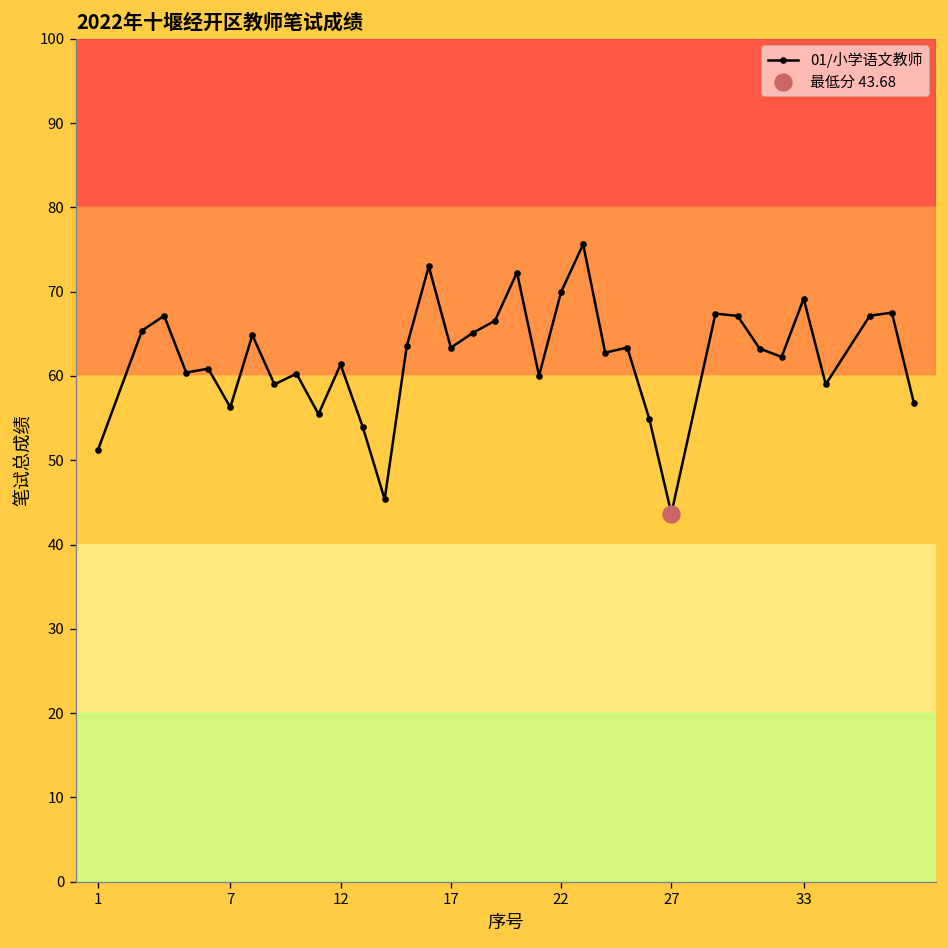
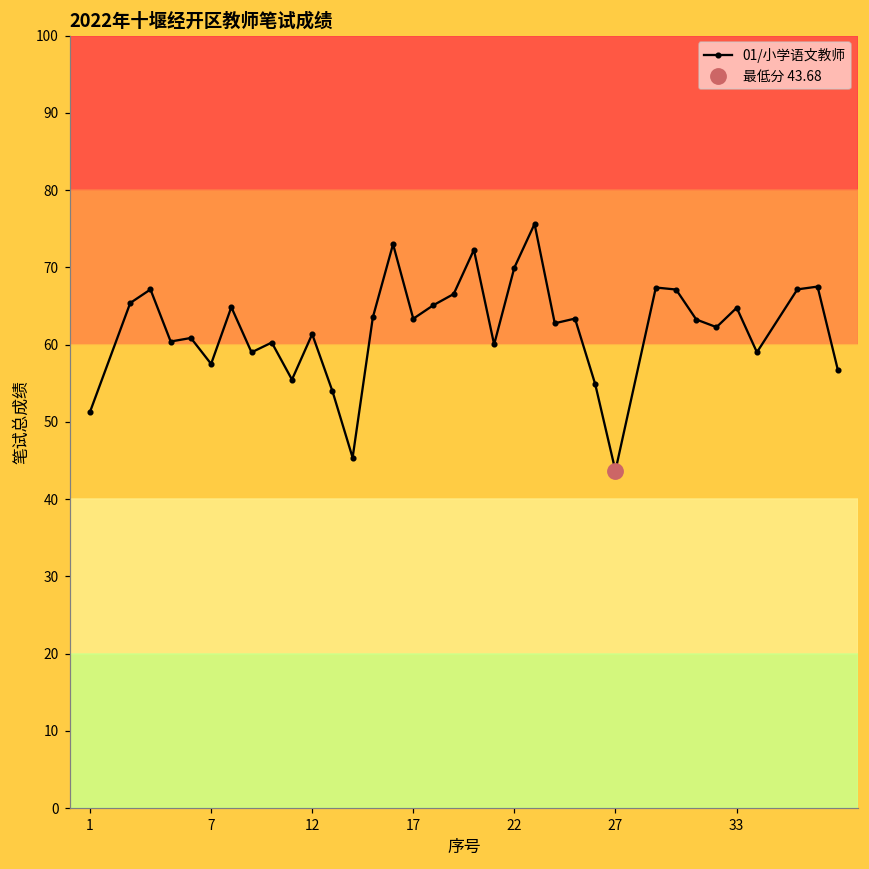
01/小学语文教师, 7: 56 -> 58
01/小学语文教师, 33: 69 -> 65
